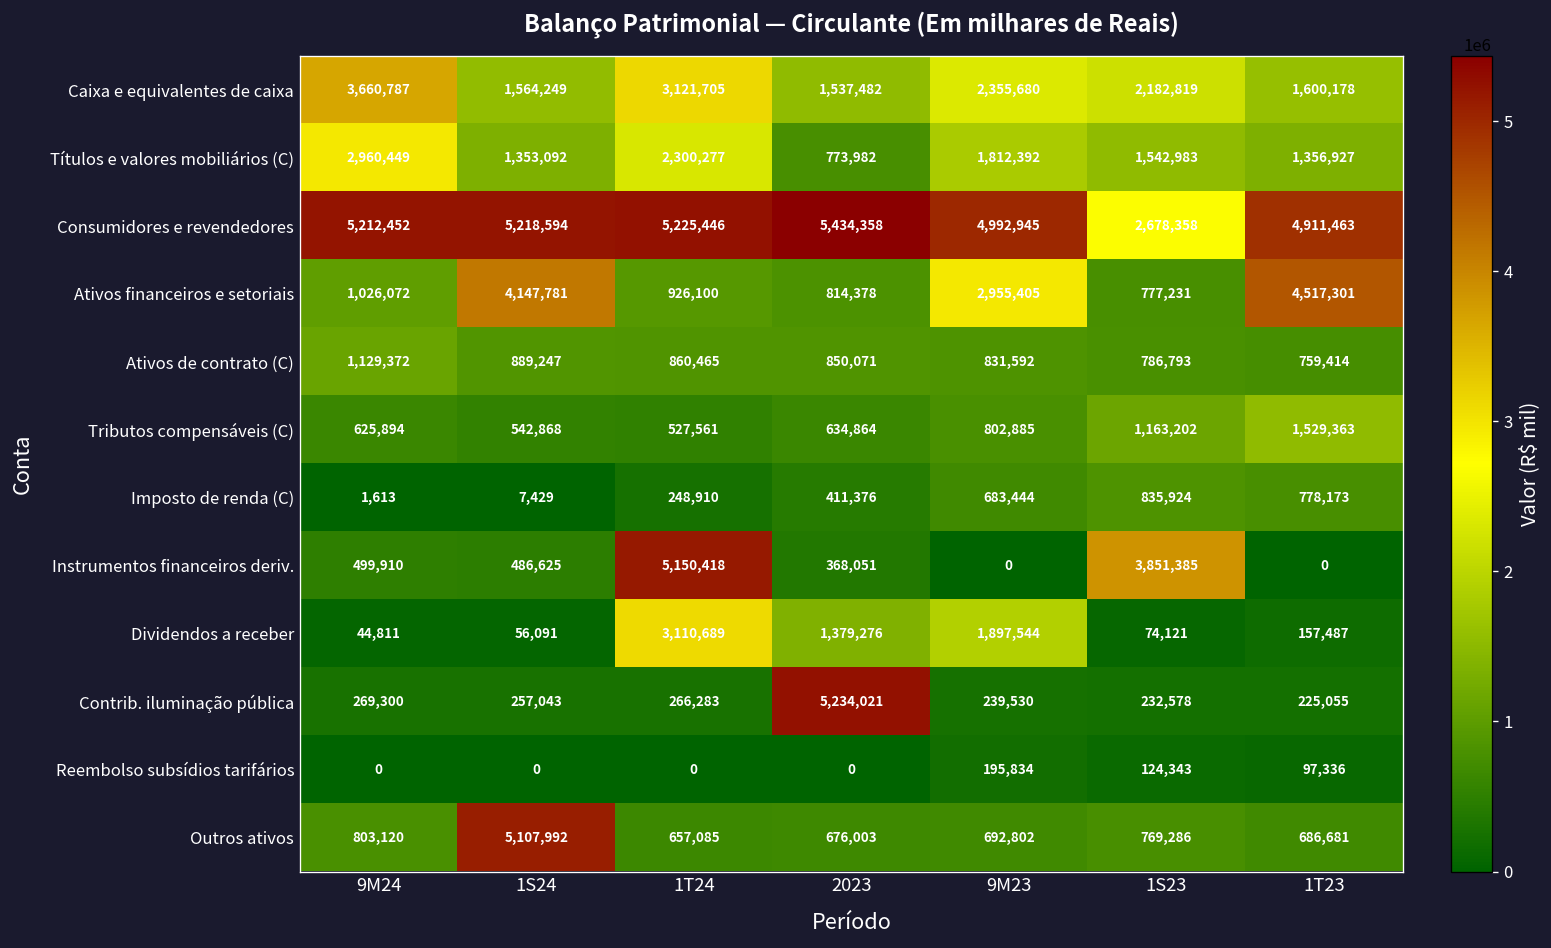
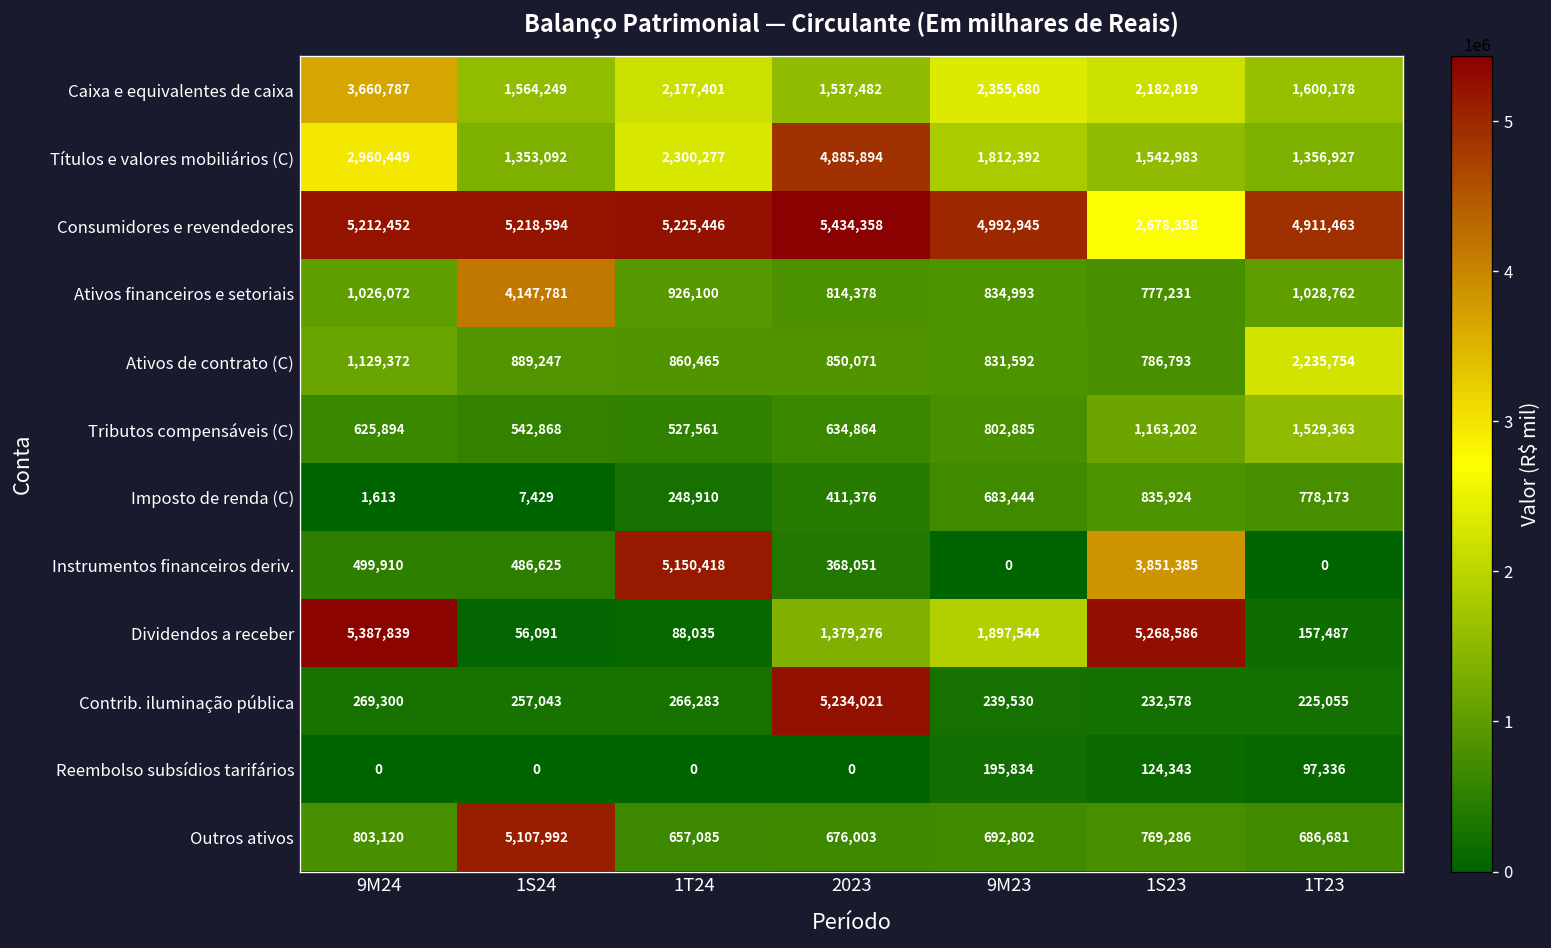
Caixa e equivalentes de caixa, 1T24: 3,121,705 -> 2,177,401
Títulos e valores mobiliários (C), 2023: 773,982 -> 4,885,894
Ativos financeiros e setoriais, 9M23: 2,955,405 -> 834,993
Ativos financeiros e setoriais, 1T23: 4,517,301 -> 1,028,762
Ativos de contrato (C), 1T23: 759,414 -> 2,235,754
Dividendos a receber, 9M24: 44,811 -> 5,387,839
Dividendos a receber, 1T24: 3,110,689 -> 88,035
Dividendos a receber, 1S23: 74,121 -> 5,268,586
